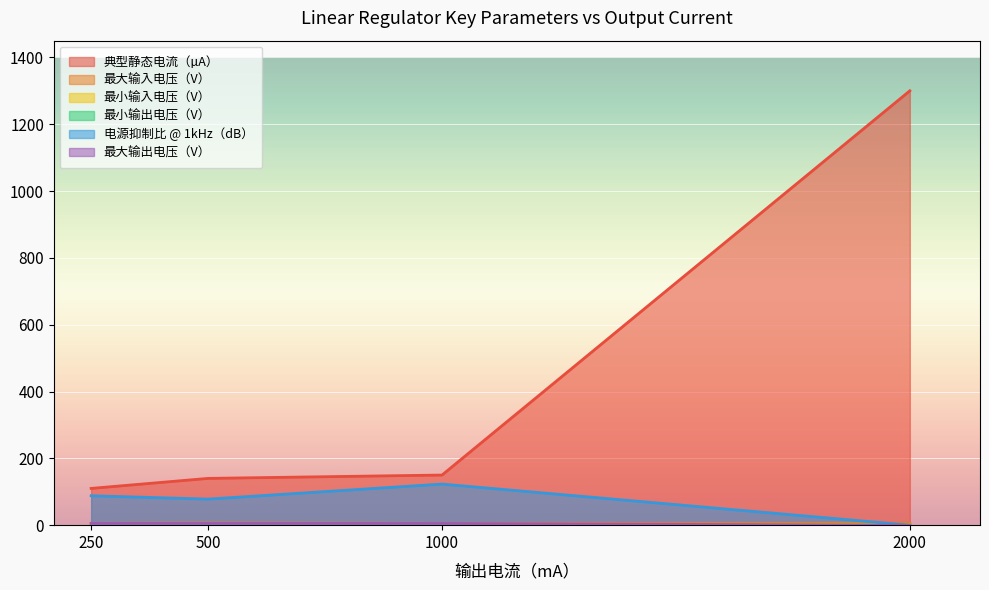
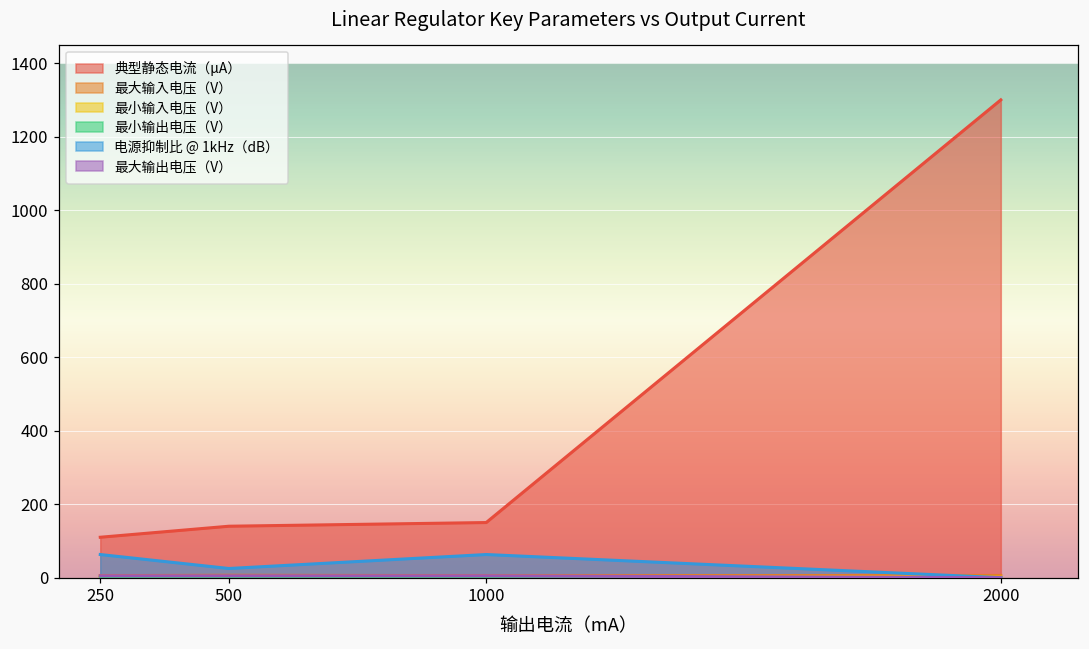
电源抑制比 @ 1kHz（dB）, 250: 90 -> 60
电源抑制比 @ 1kHz（dB）, 500: 80 -> 30
电源抑制比 @ 1kHz（dB）, 1000: 120 -> 60
